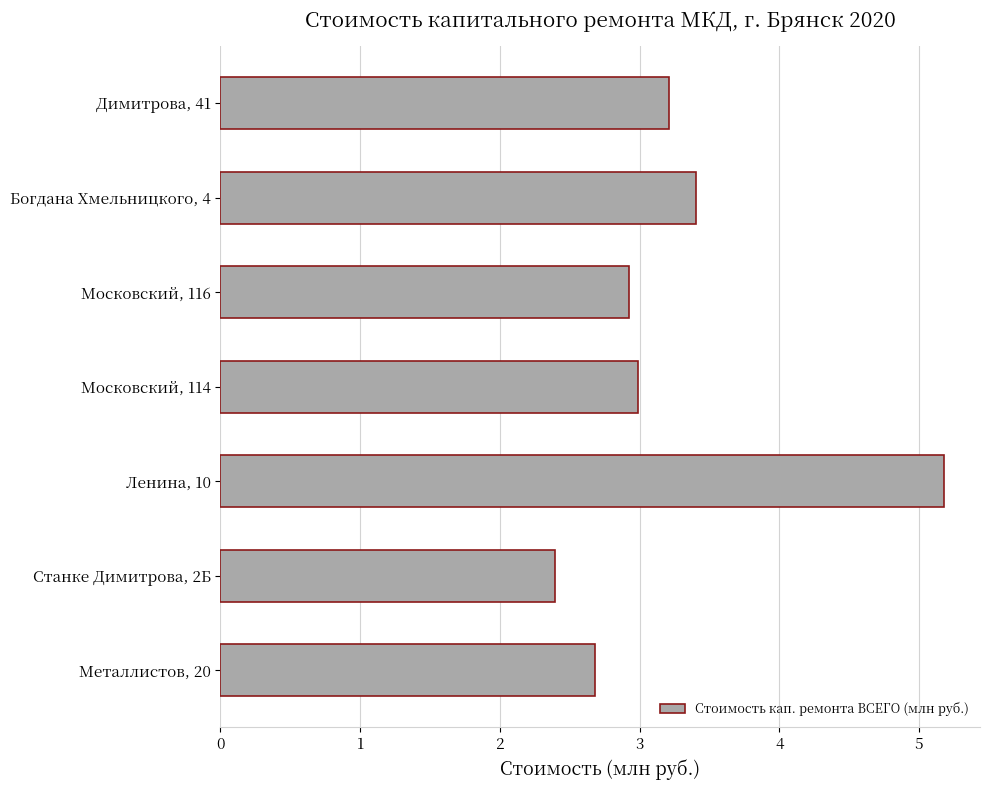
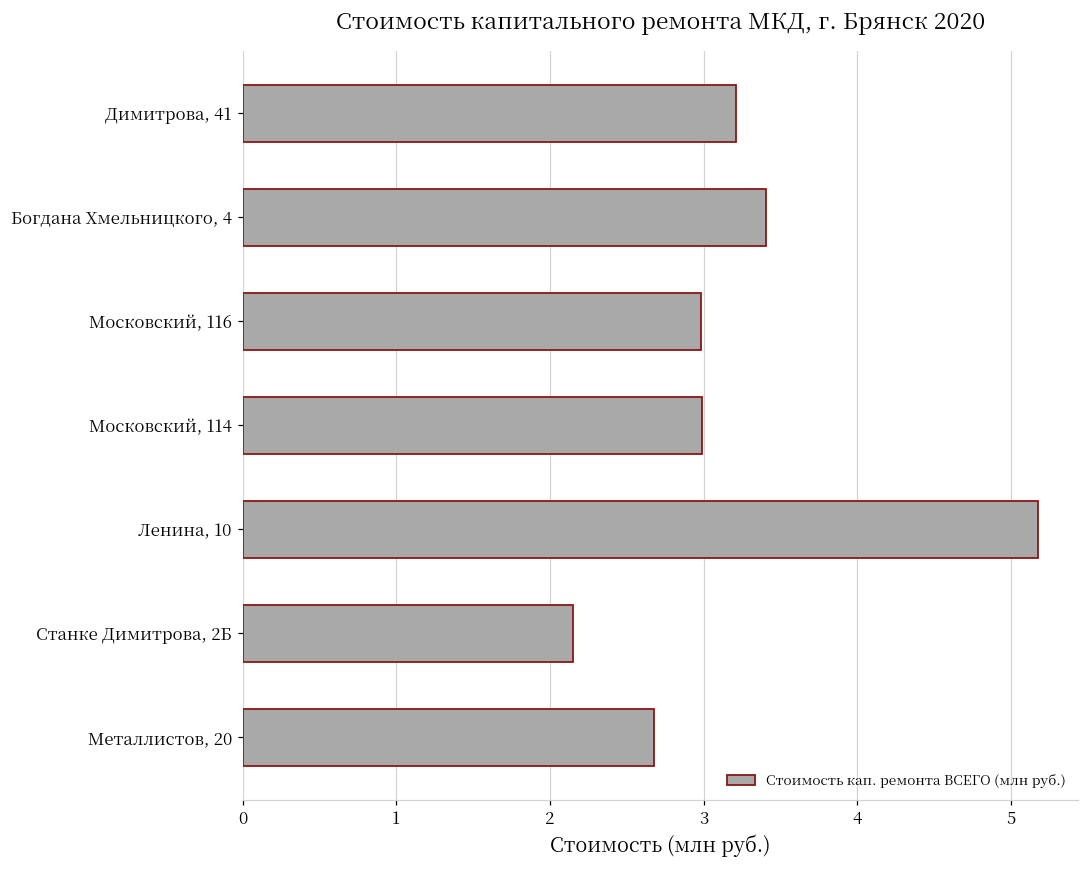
Московский, 116: 2.92 -> 2.98
Станке Димитрова, 2Б: 2.39 -> 2.15
